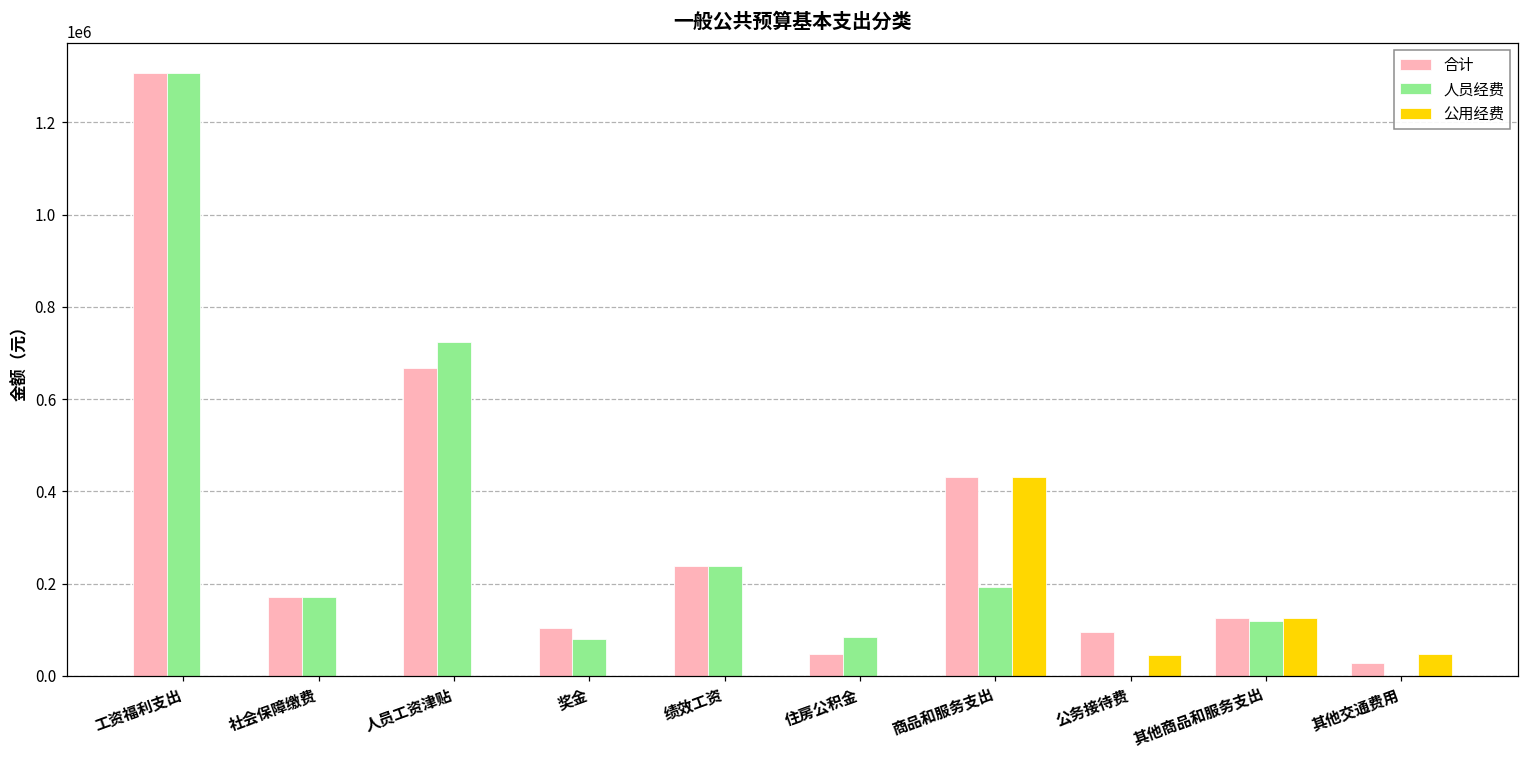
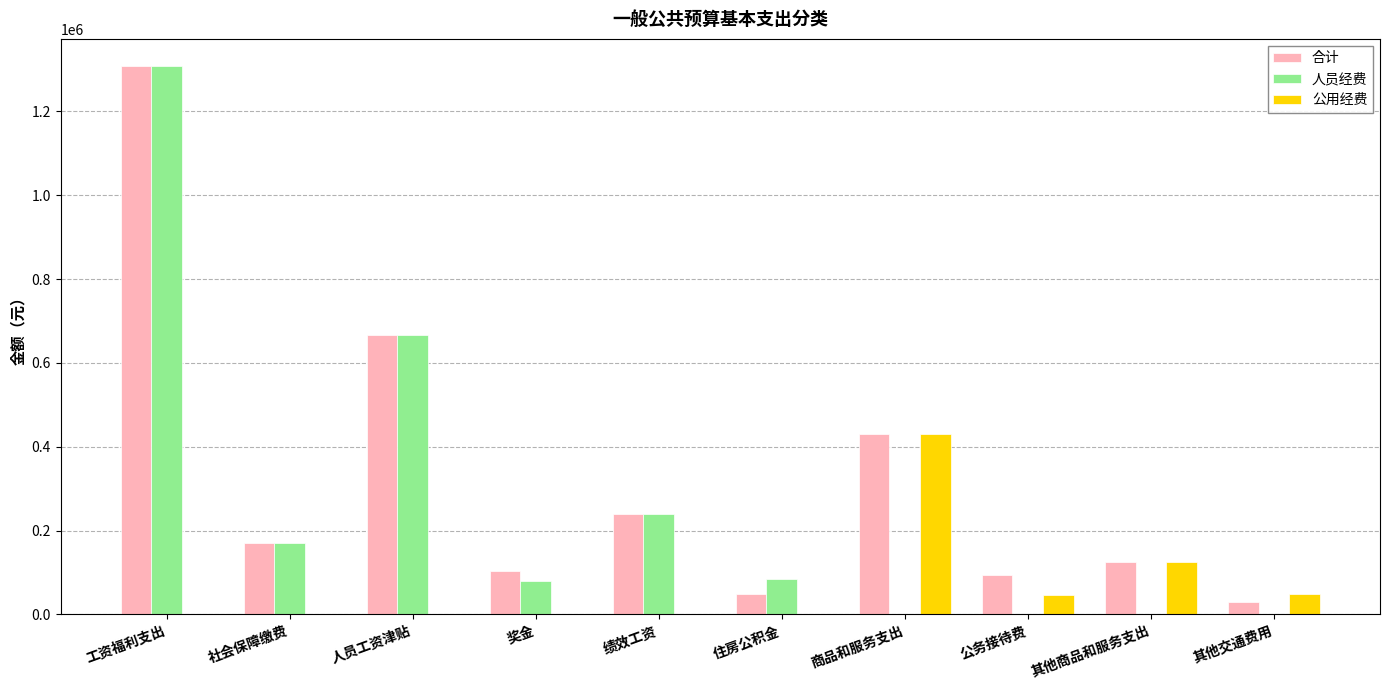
人员经费, 人员工资津贴: 720000 -> 670000
人员经费, 商品和服务支出: 190000 -> 0
人员经费, 其他商品和服务支出: 120000 -> 0
